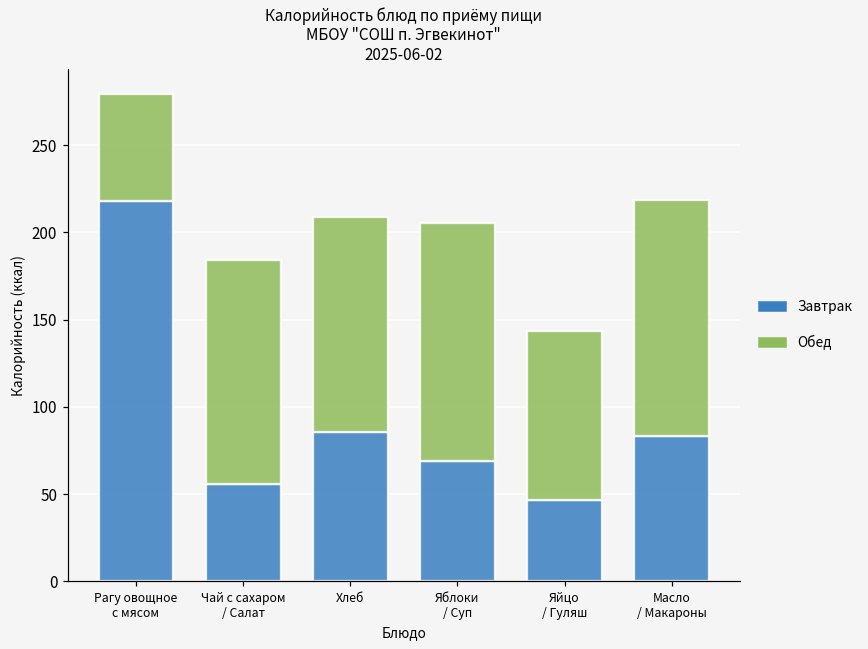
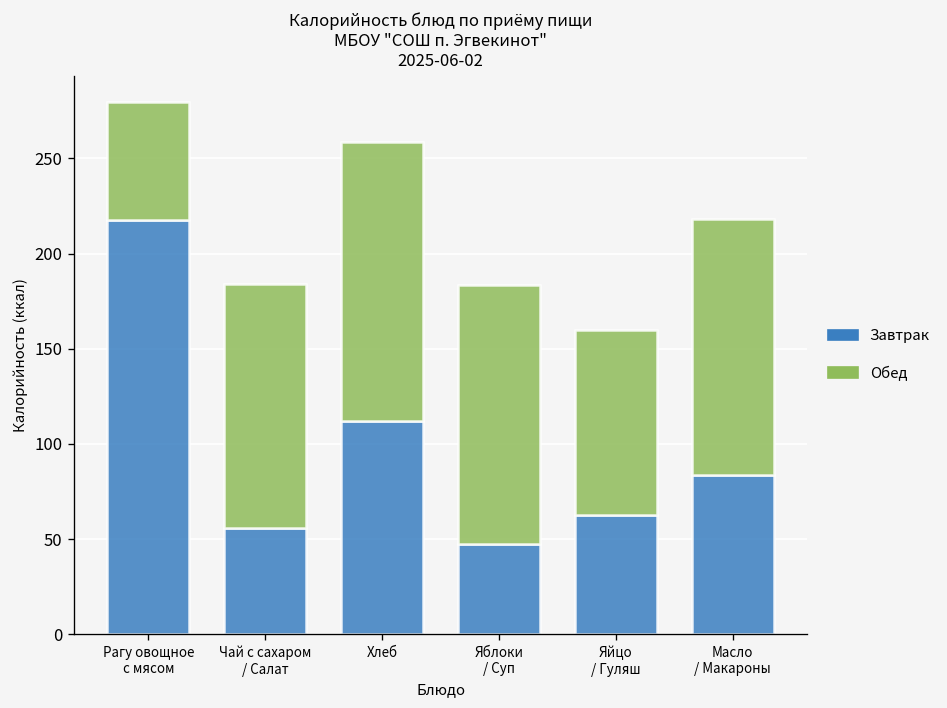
Завтрак, Хлеб: 85 -> 112
Обед, Хлеб: 124 -> 146
Завтрак, Яблоки / Суп: 69 -> 47
Завтрак, Яйцо / Гуляш: 46 -> 63
